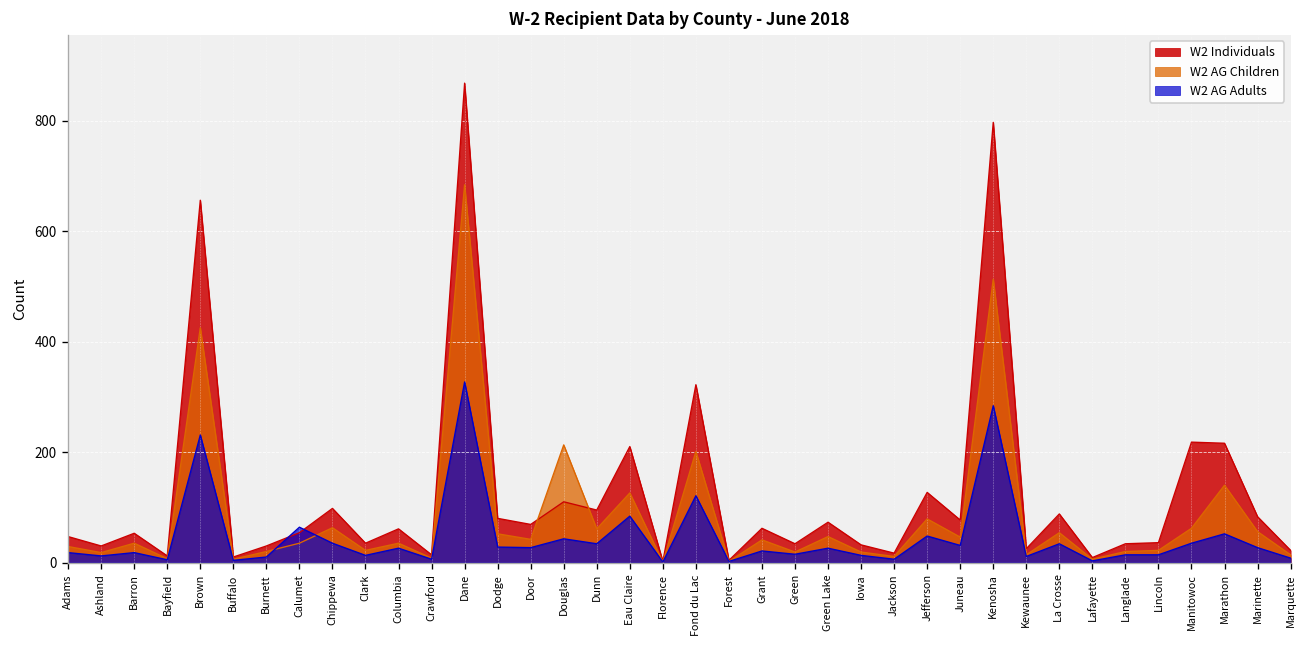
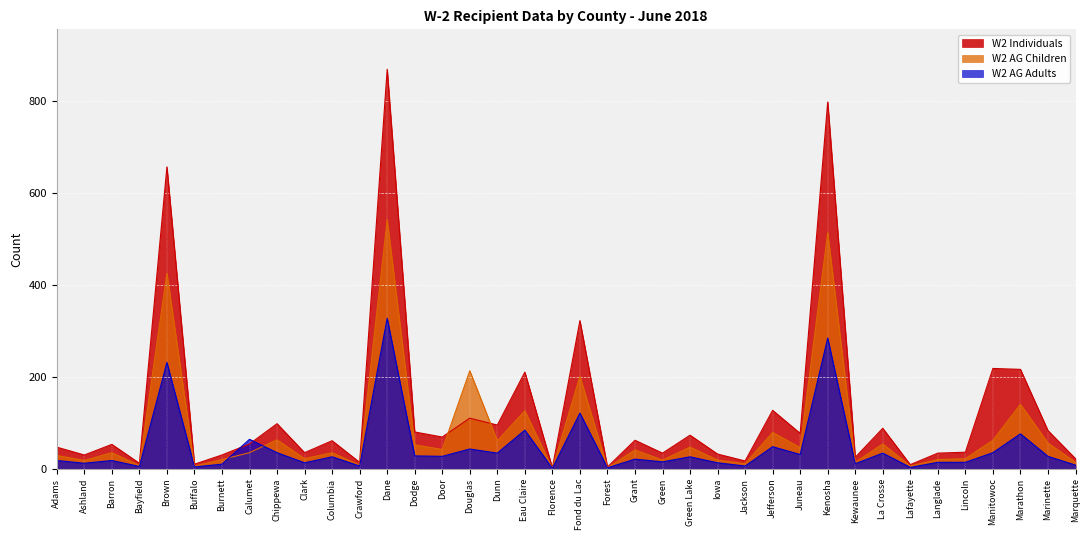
W2 AG Children, Dane: 680 -> 540
W2 AG Adults, Marathon: 50 -> 80
